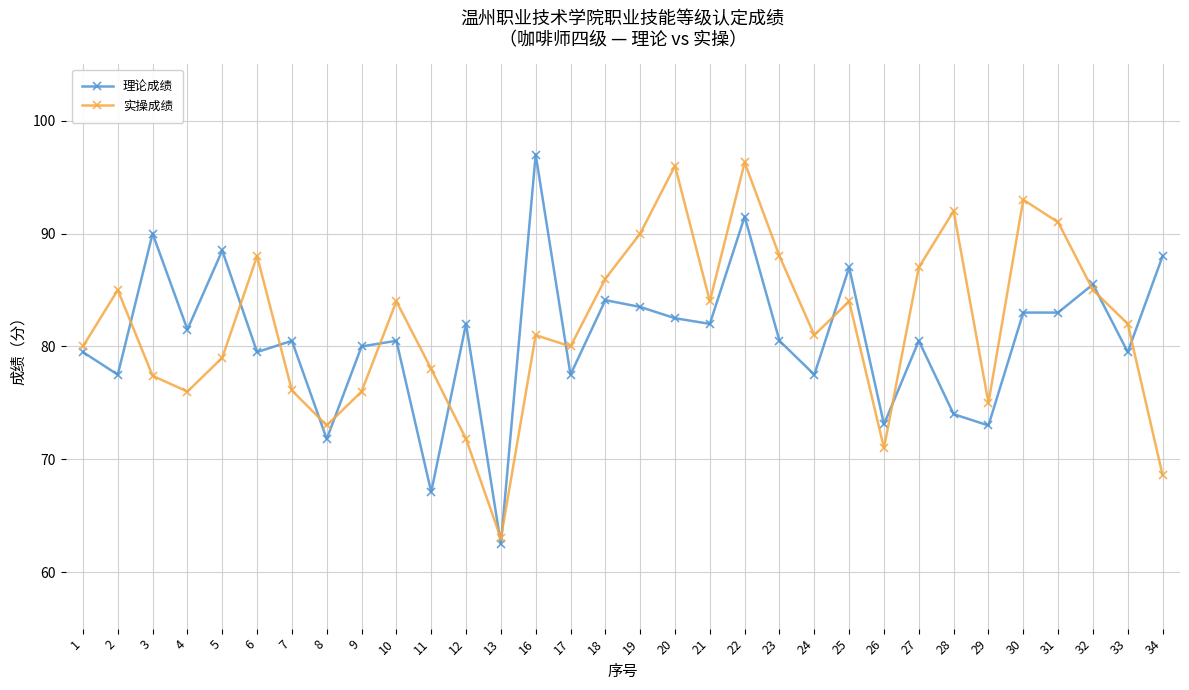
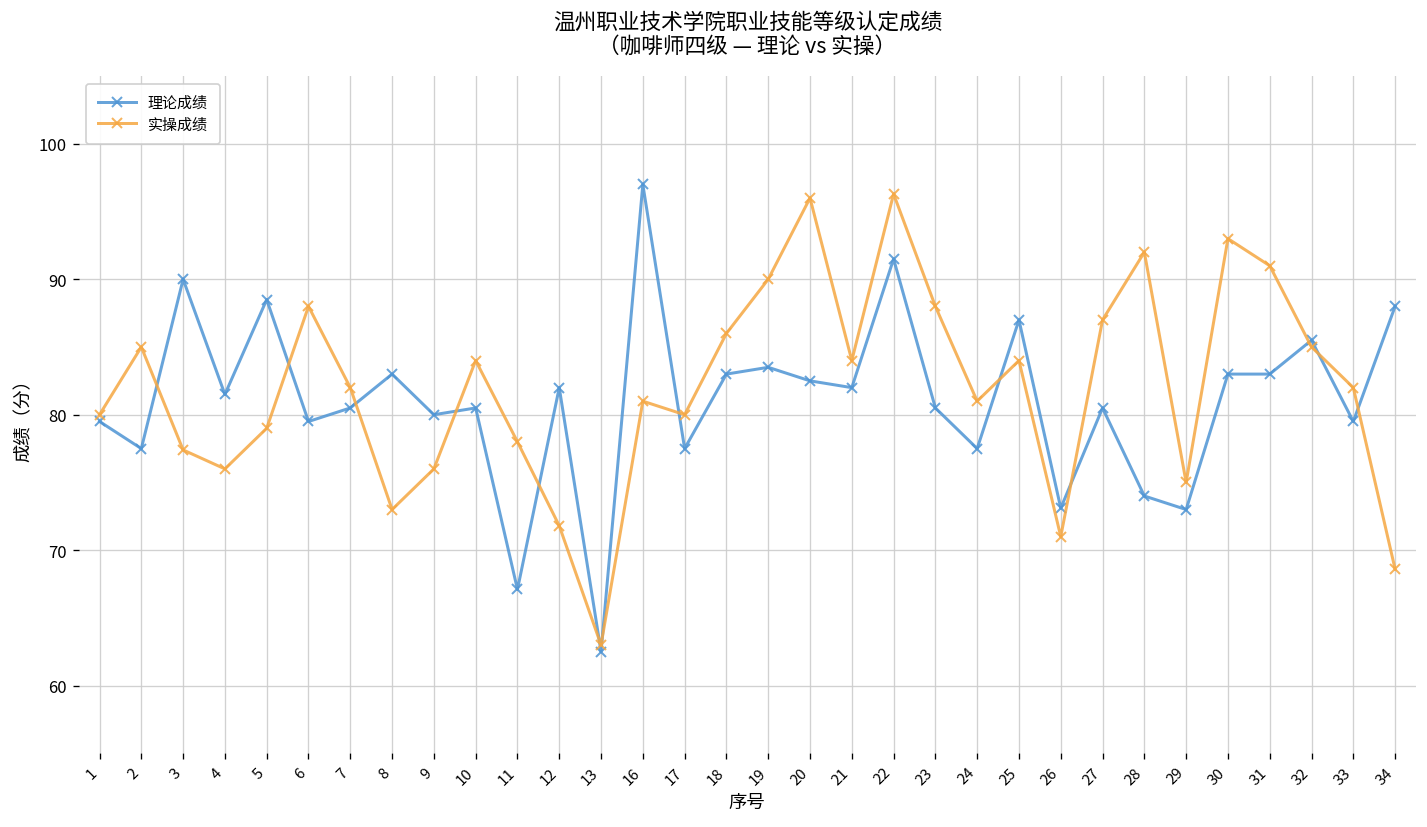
实操成绩, 7: 76.1 -> 82.0
理论成绩, 8: 71.8 -> 83.0
理论成绩, 18: 84.1 -> 83.0
